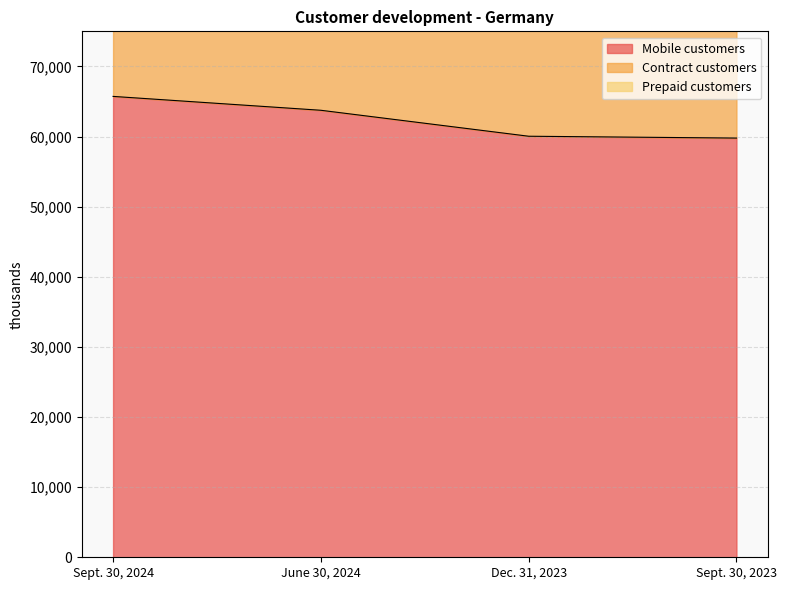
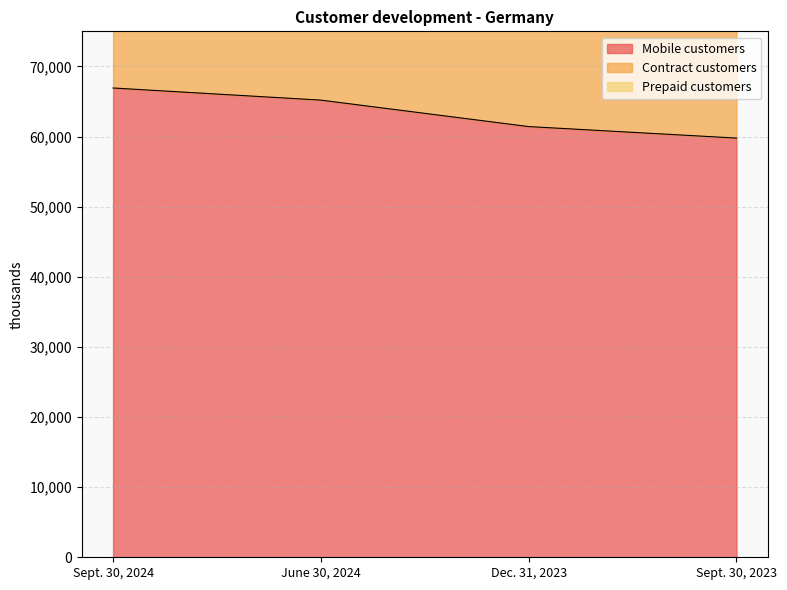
Mobile customers, Sept. 30, 2024: 66,000 -> 67,000
Mobile customers, June 30, 2024: 64,000 -> 65,000
Mobile customers, Dec. 31, 2023: 60,000 -> 61,000
